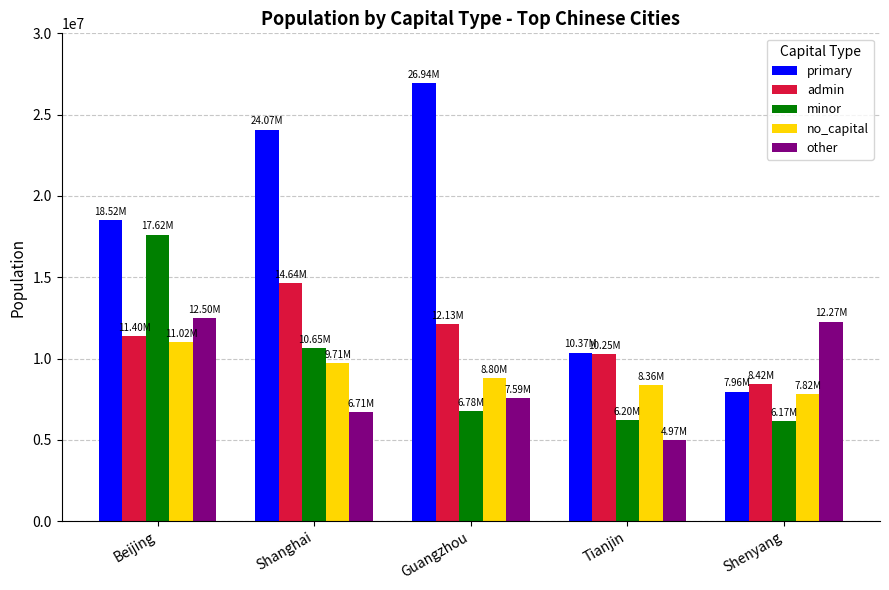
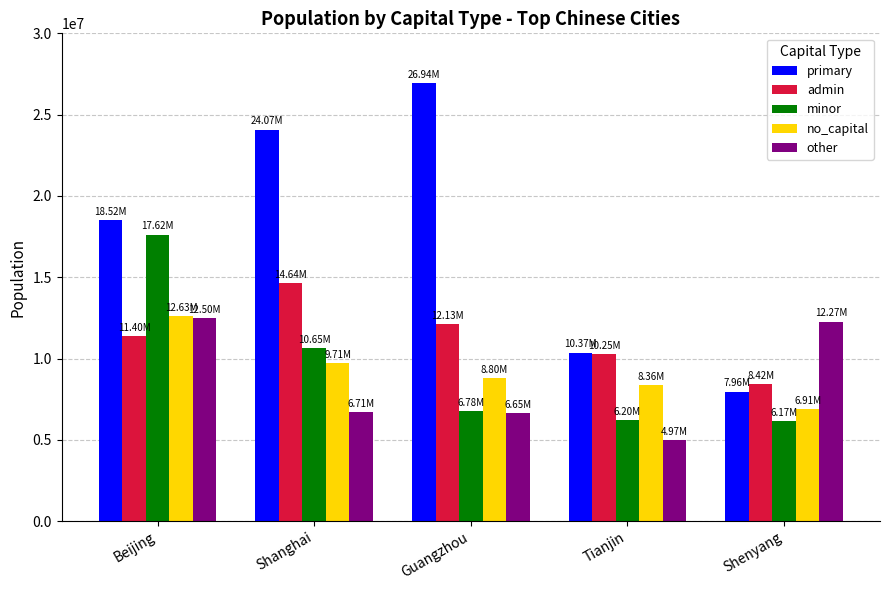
no_capital, Beijing: 11.02M -> 12.63M
other, Guangzhou: 7.59M -> 6.65M
no_capital, Shenyang: 7.82M -> 6.91M
